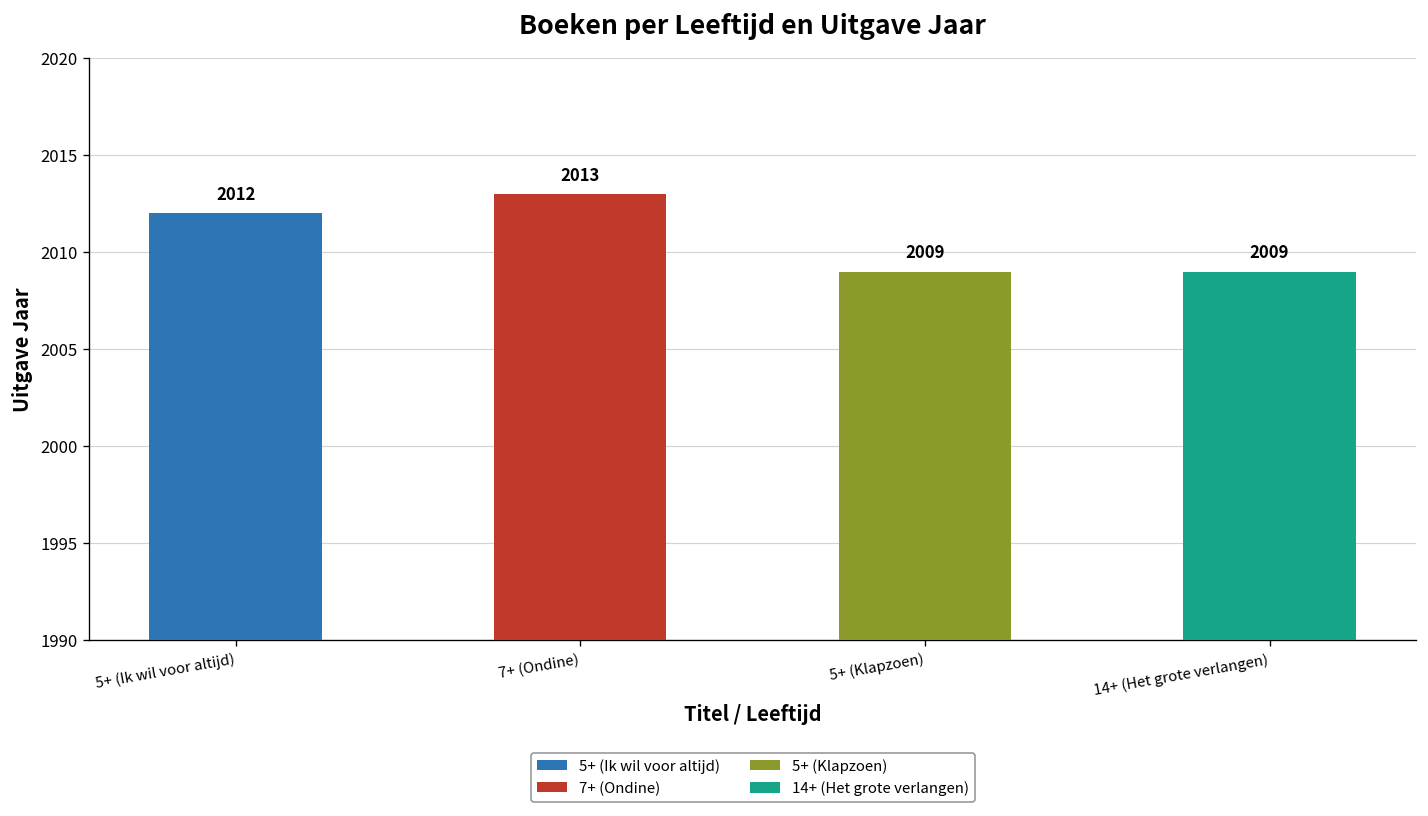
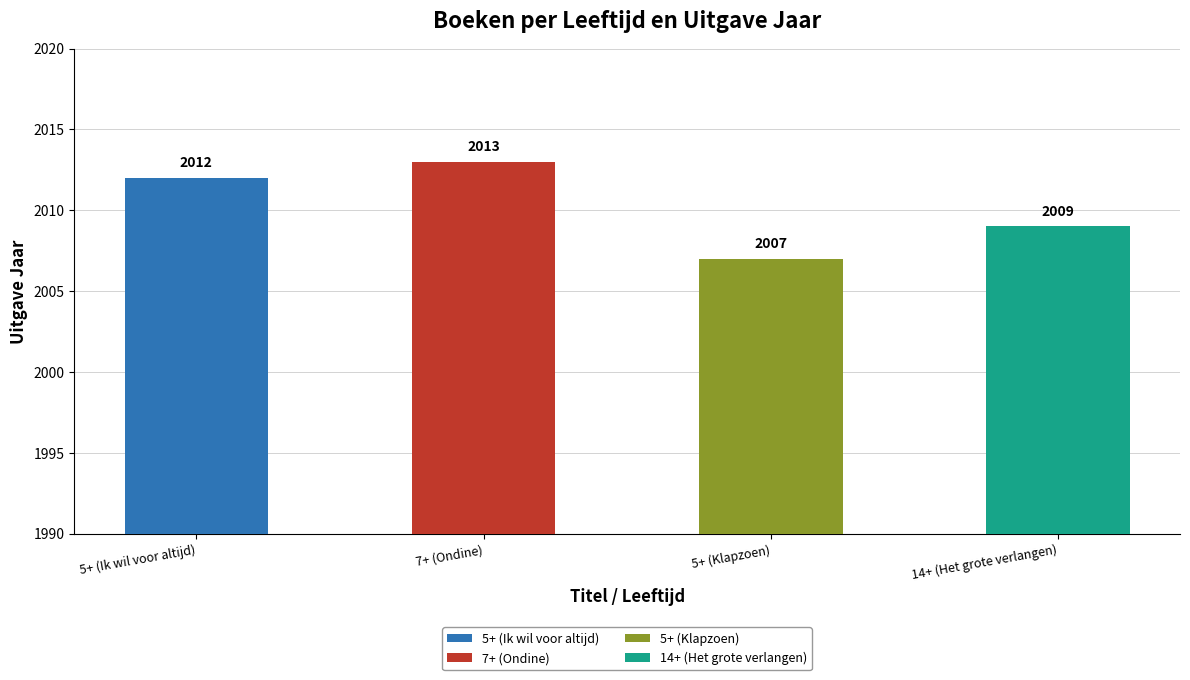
5+ (Klapzoen): 2009 -> 2007
